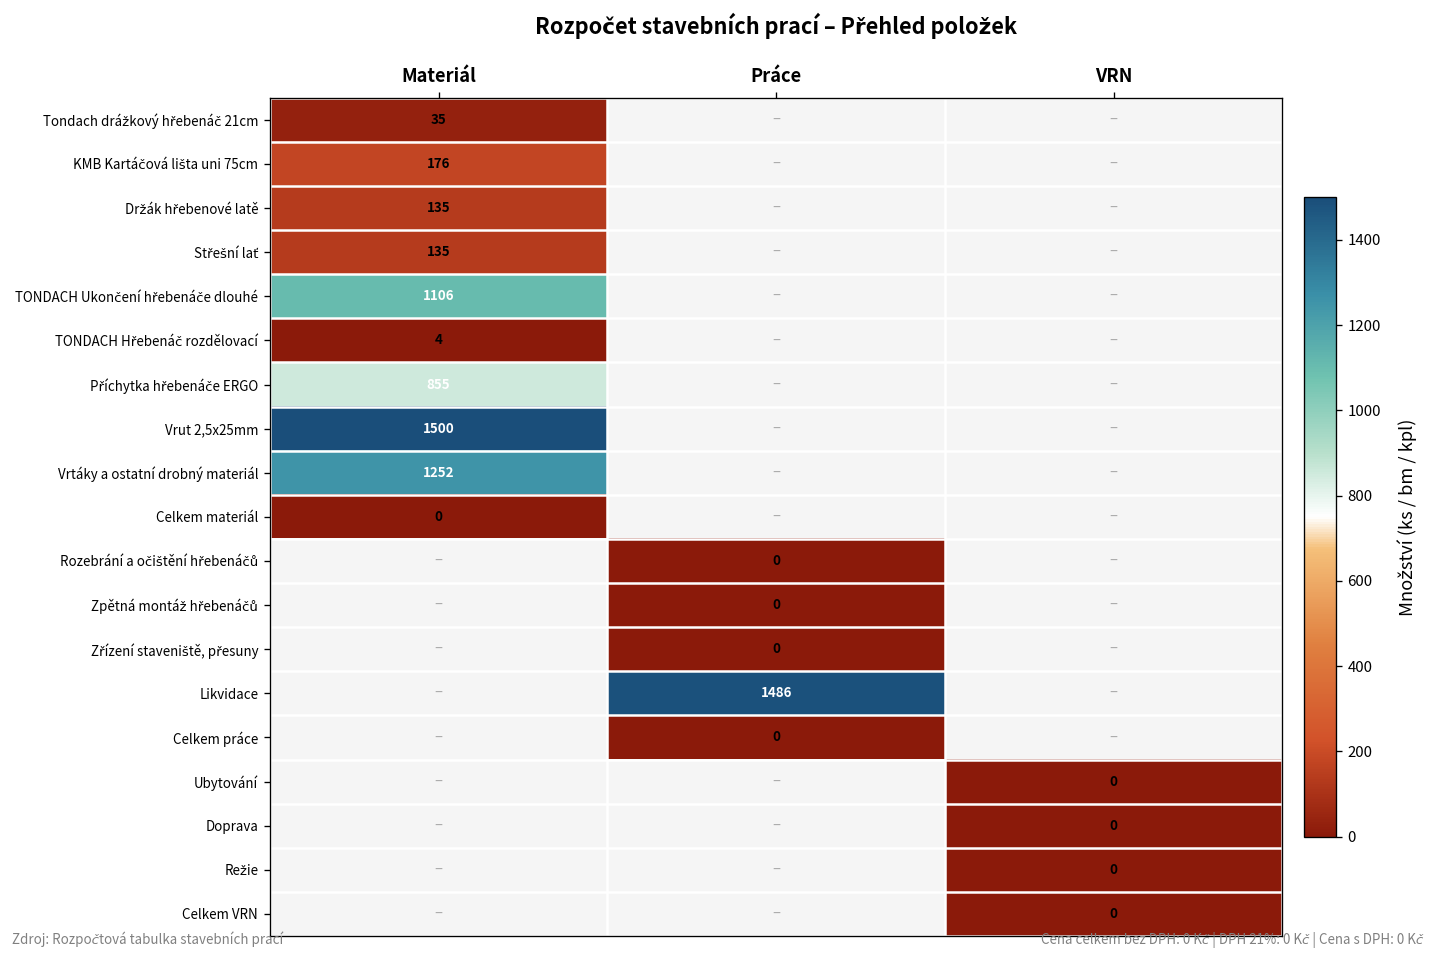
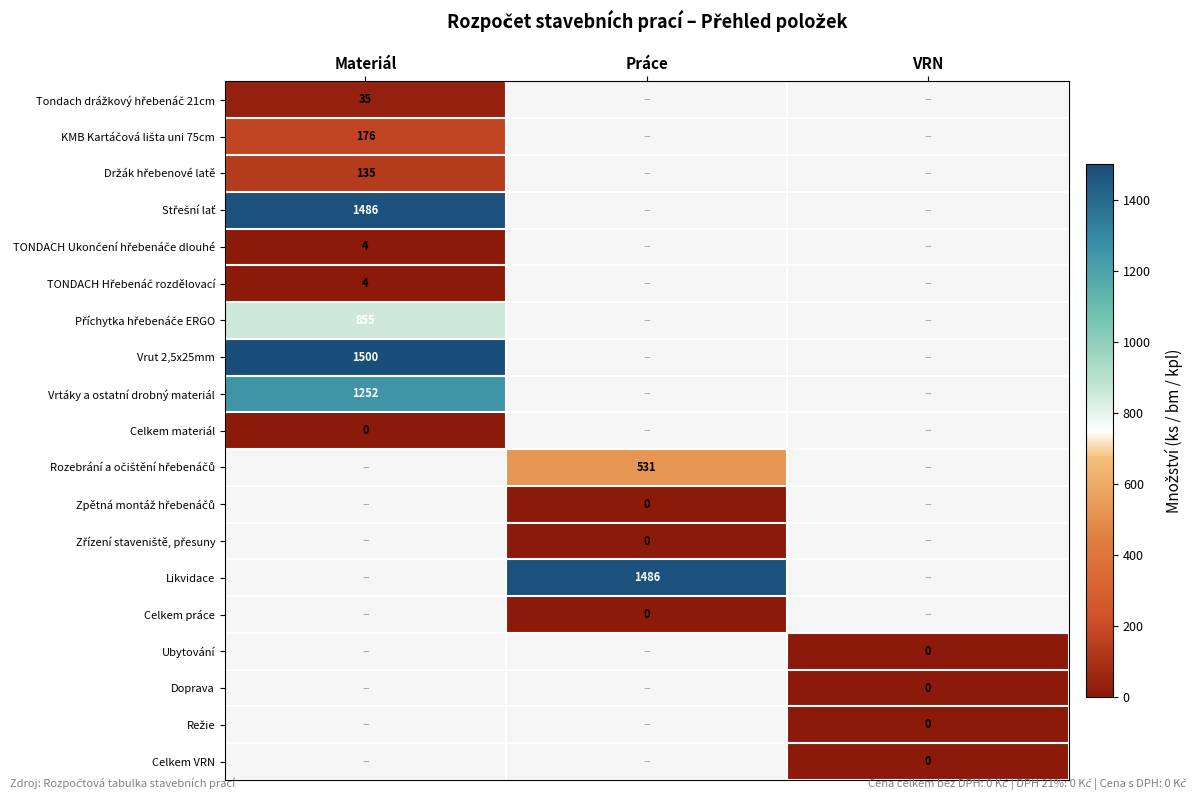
Střešní lať, Materiál: 135 -> 1486
TONDACH Ukončení hřebenáče dlouhé, Materiál: 1106 -> 4
Rozebrání a očištění hřebenáčů, Práce: 0 -> 531
